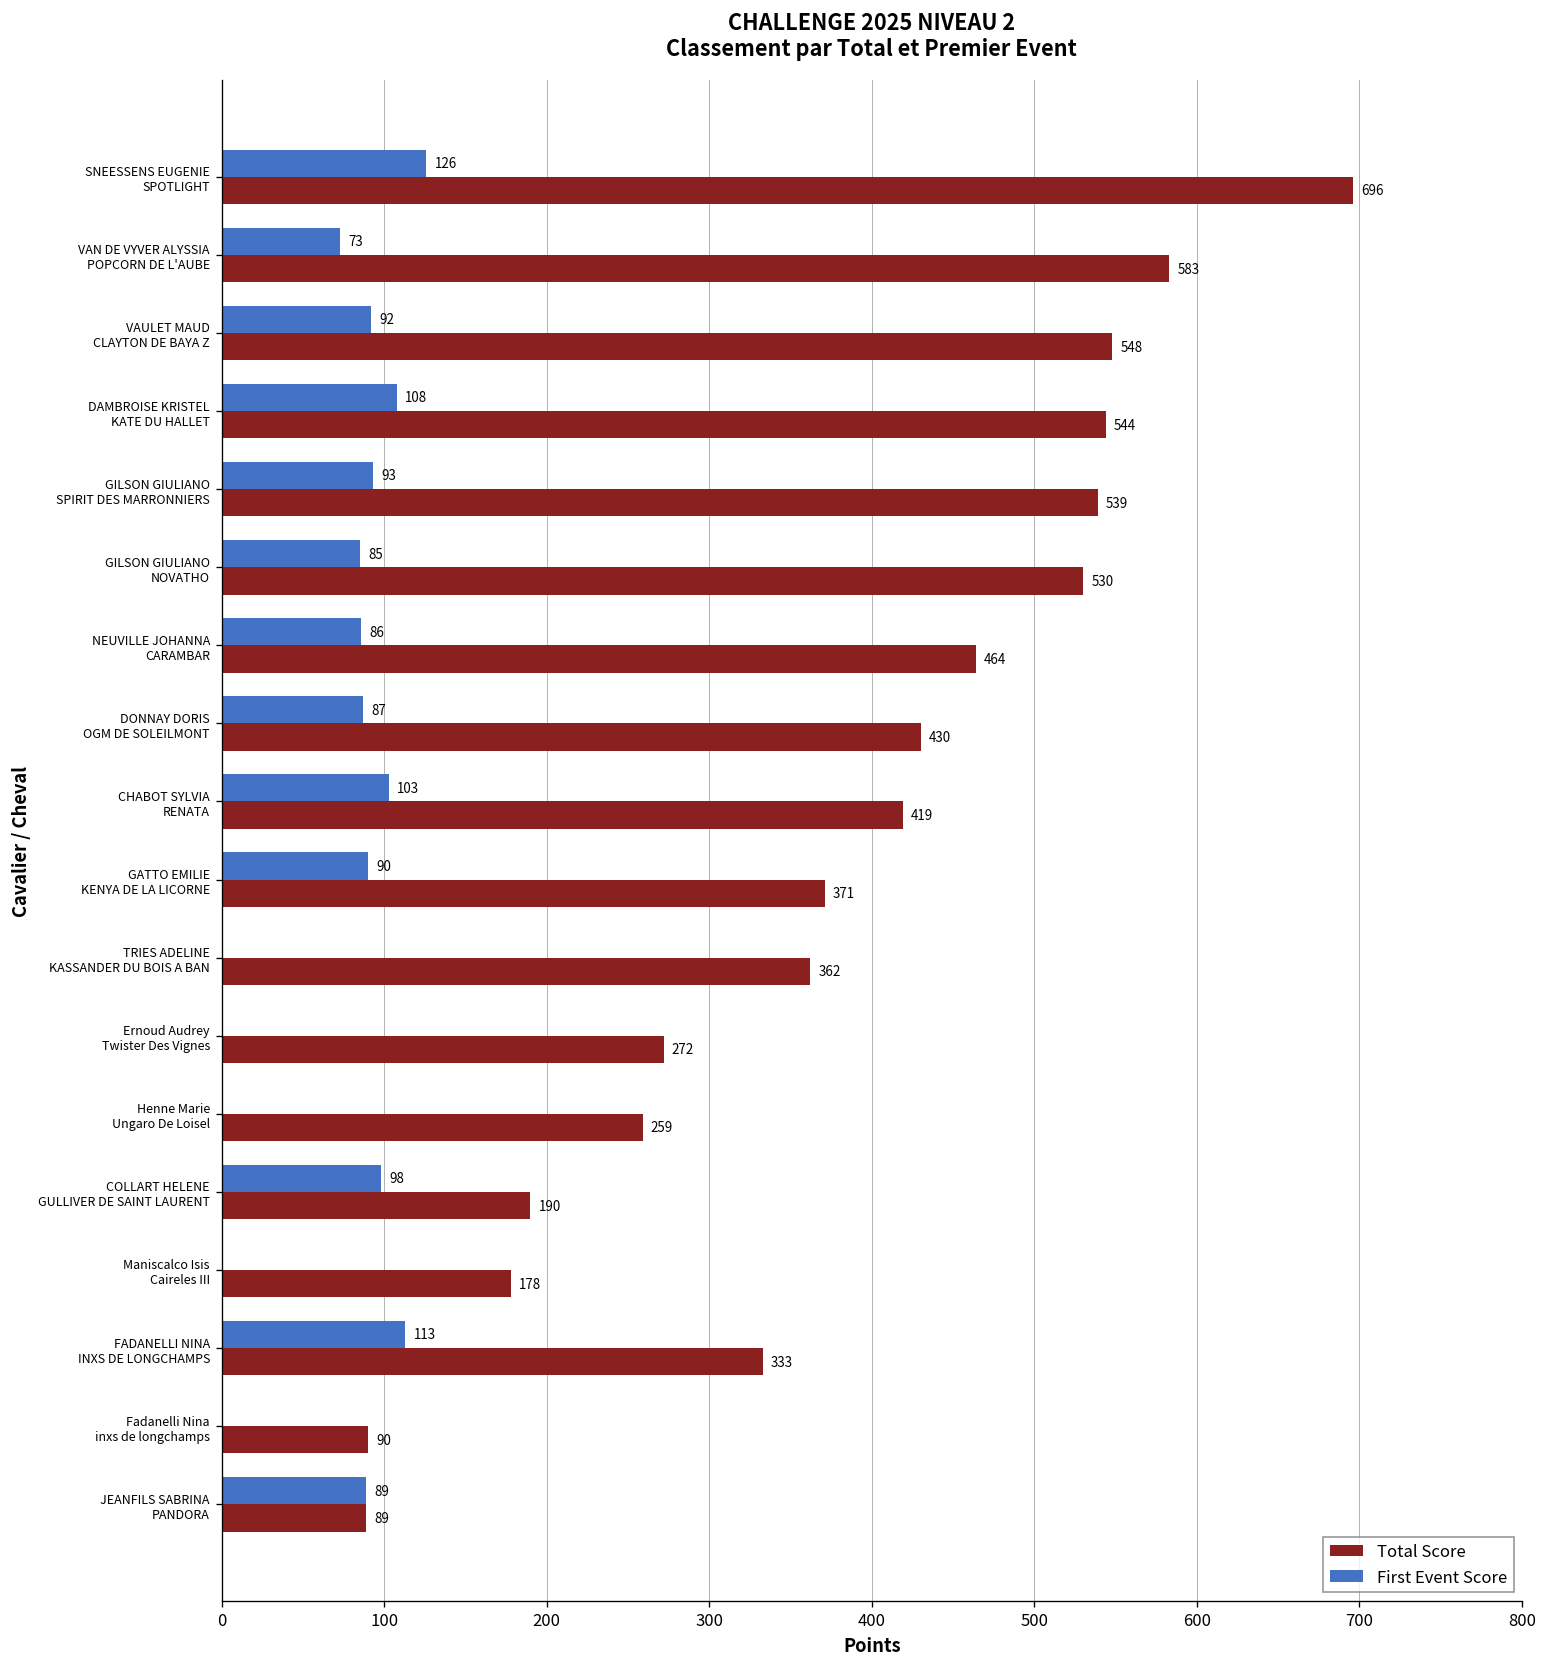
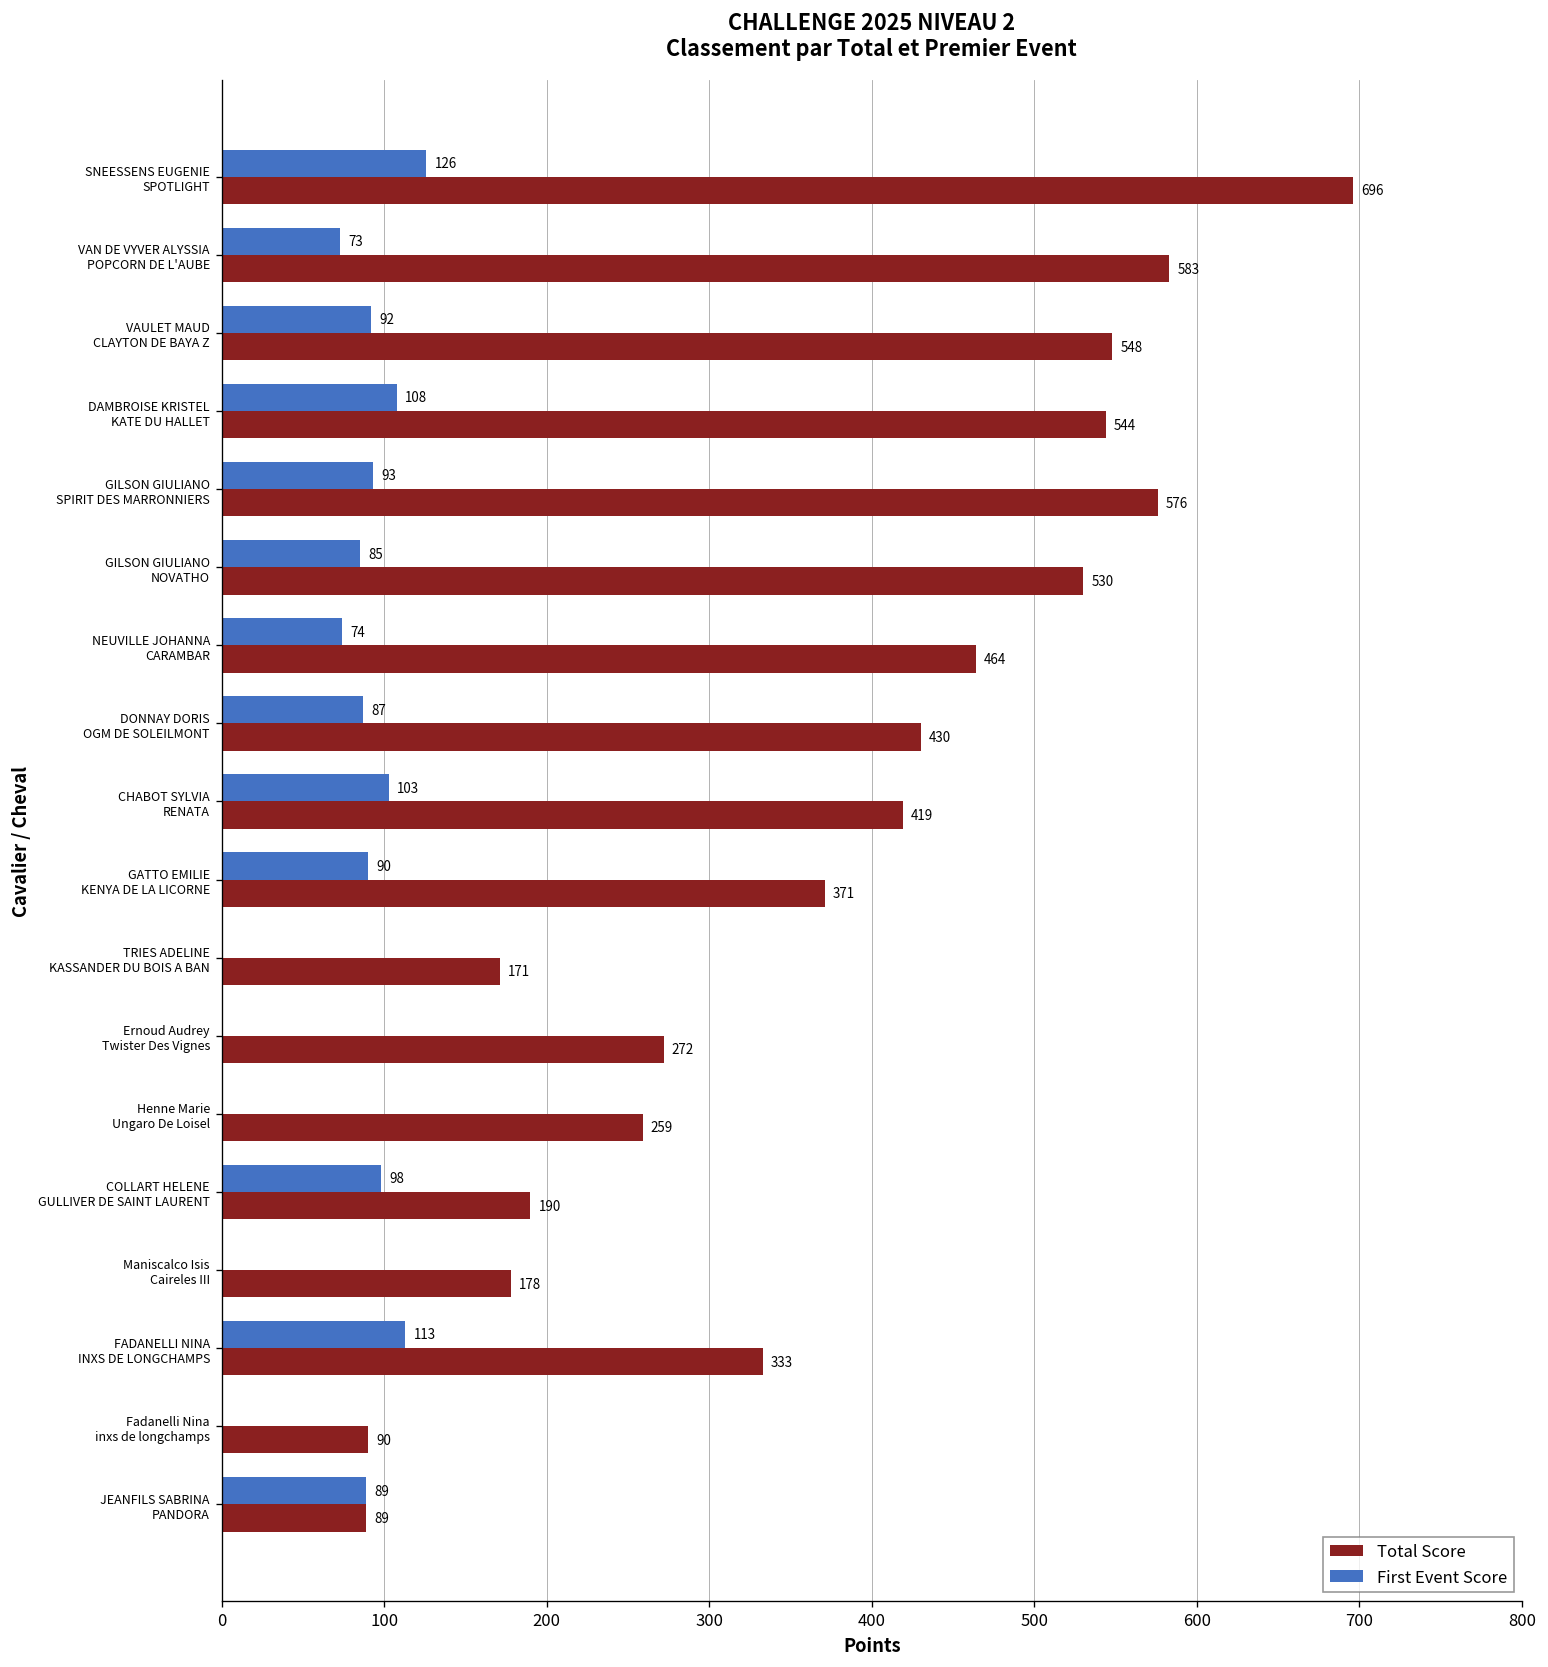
Total Score, GILSON GIULIANO SPIRIT DES MARRONNIERS: 539 -> 576
First Event Score, NEUVILLE JOHANNA CARAMBAR: 86 -> 74
Total Score, TRIES ADELINE KASSANDER DU BOIS A BAN: 362 -> 171
